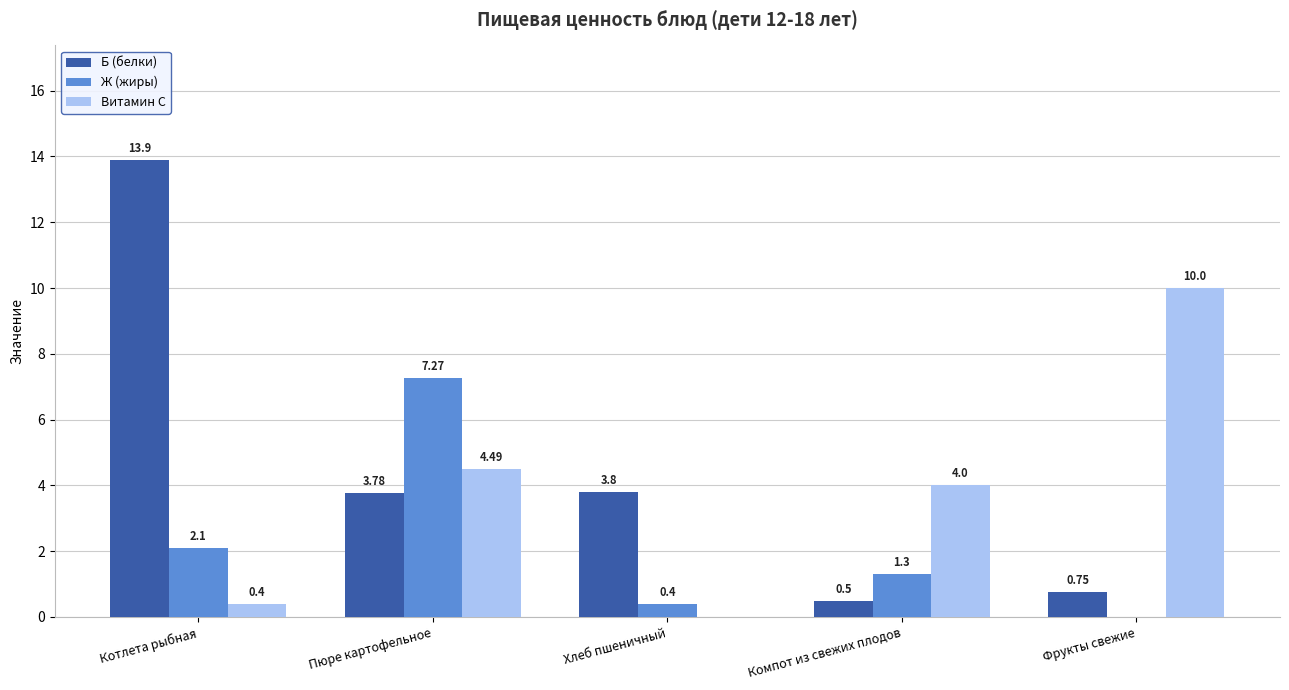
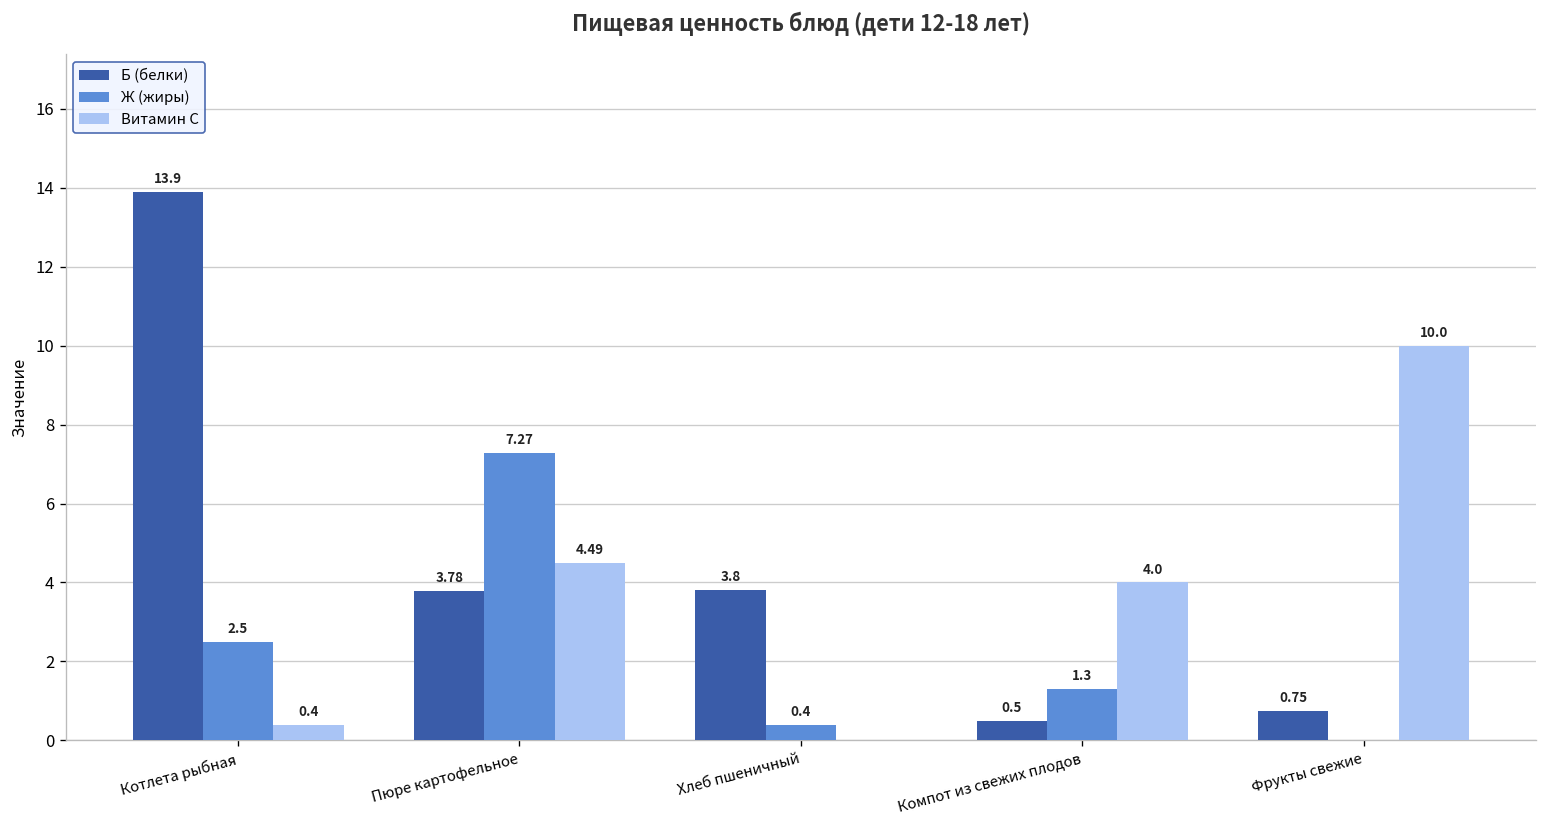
Ж (жиры), Котлета рыбная: 2.1 -> 2.5
